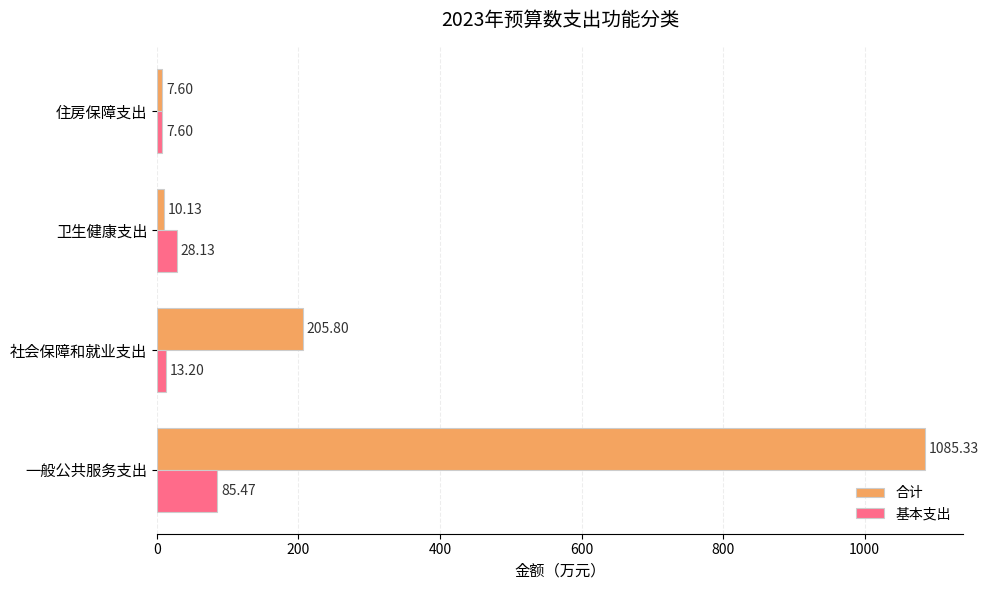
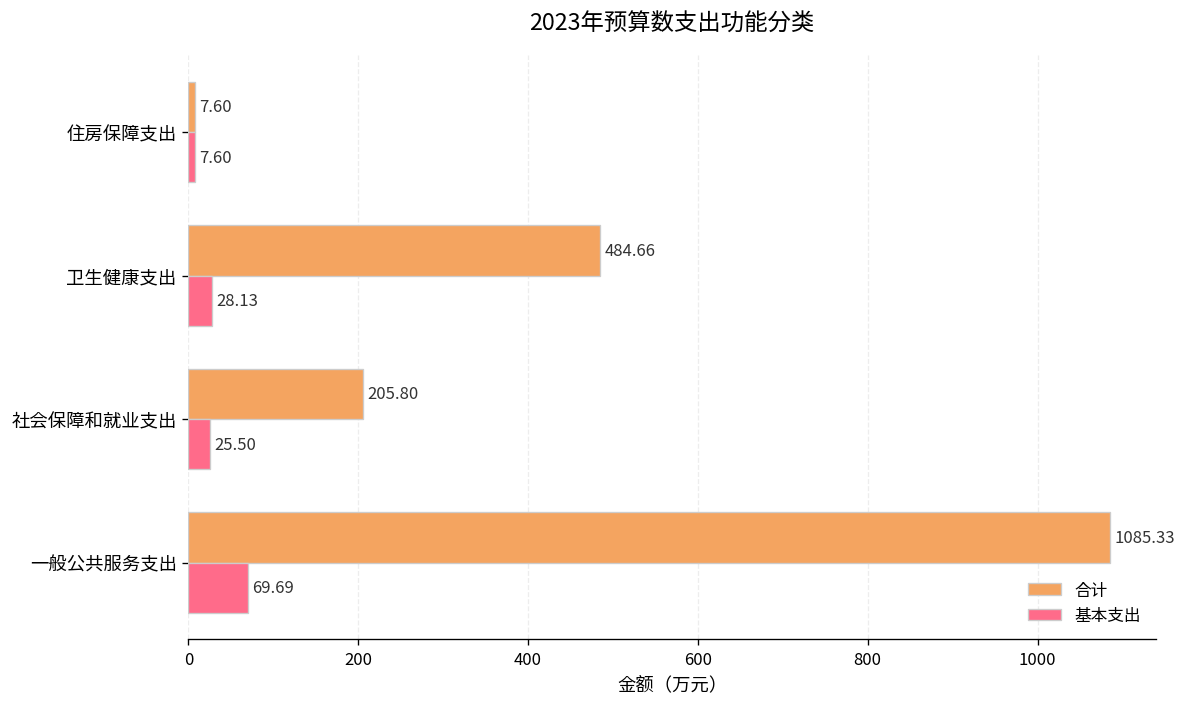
合计, 卫生健康支出: 10.13 -> 484.66
基本支出, 社会保障和就业支出: 13.20 -> 25.50
基本支出, 一般公共服务支出: 85.47 -> 69.69
